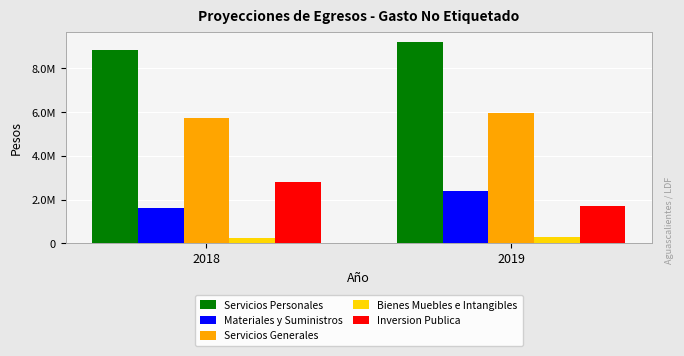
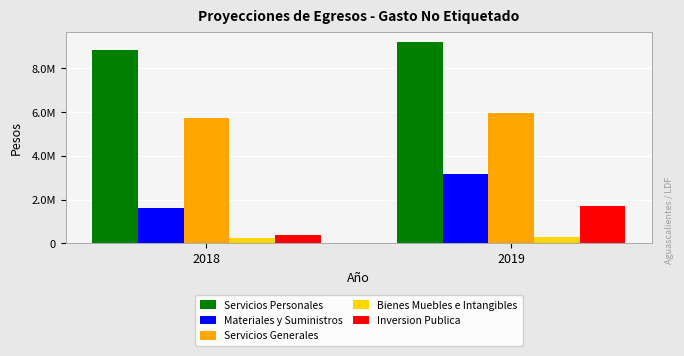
Inversion Publica, 2018: 2800000 -> 400000
Materiales y Suministros, 2019: 2400000 -> 3200000
